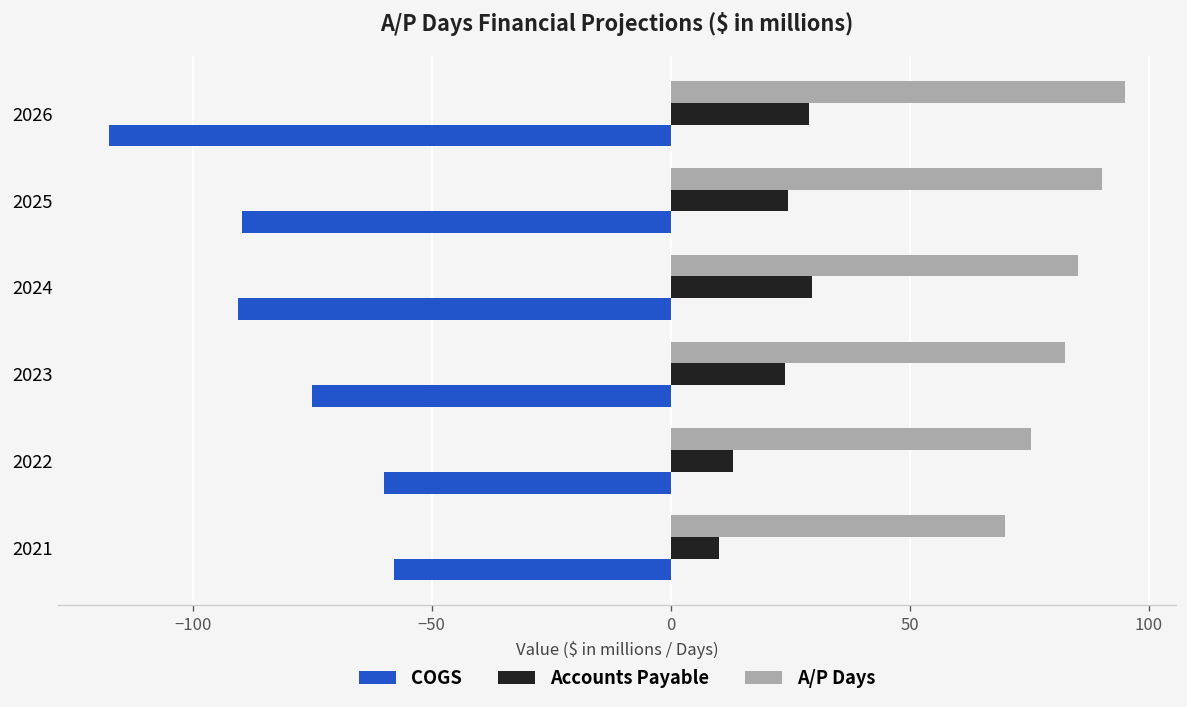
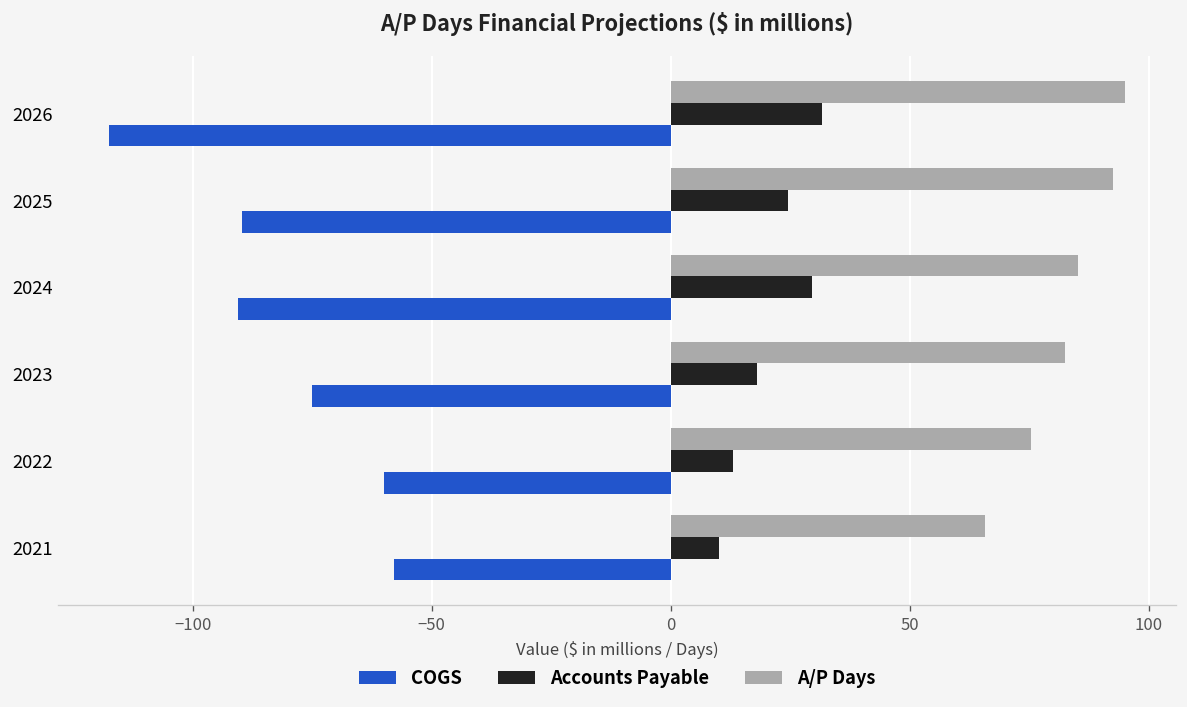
Accounts Payable, 2026: 29 -> 32
A/P Days, 2025: 90 -> 92
Accounts Payable, 2023: 24 -> 18
A/P Days, 2021: 70 -> 66
